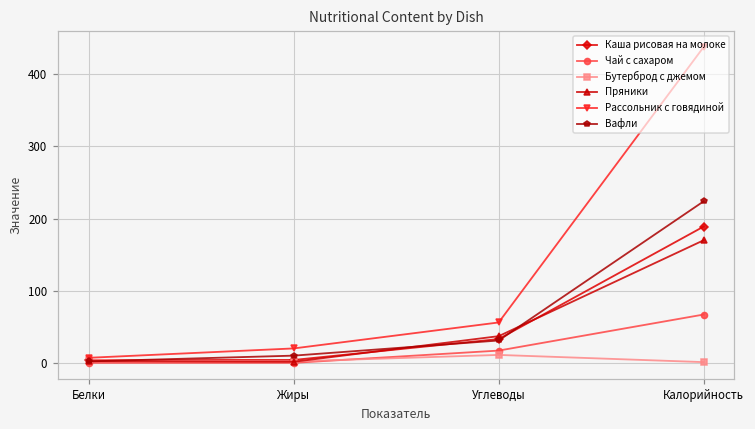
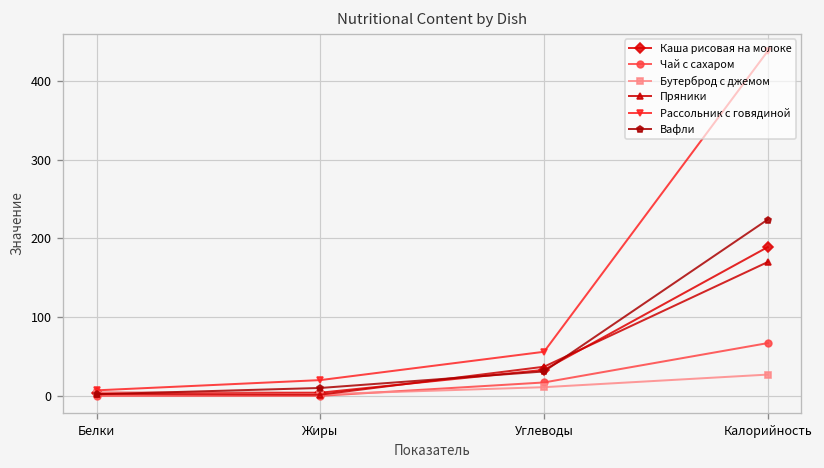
Бутерброд с джемом, Калорийность: 0 -> 30
